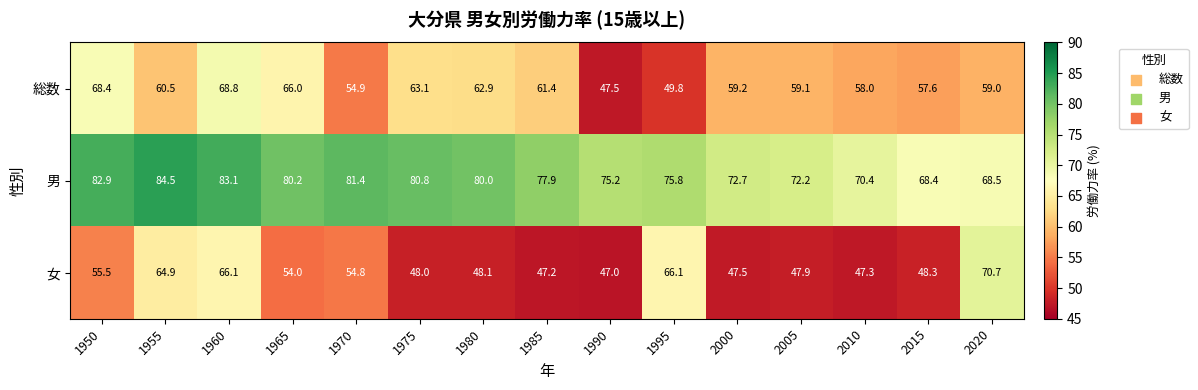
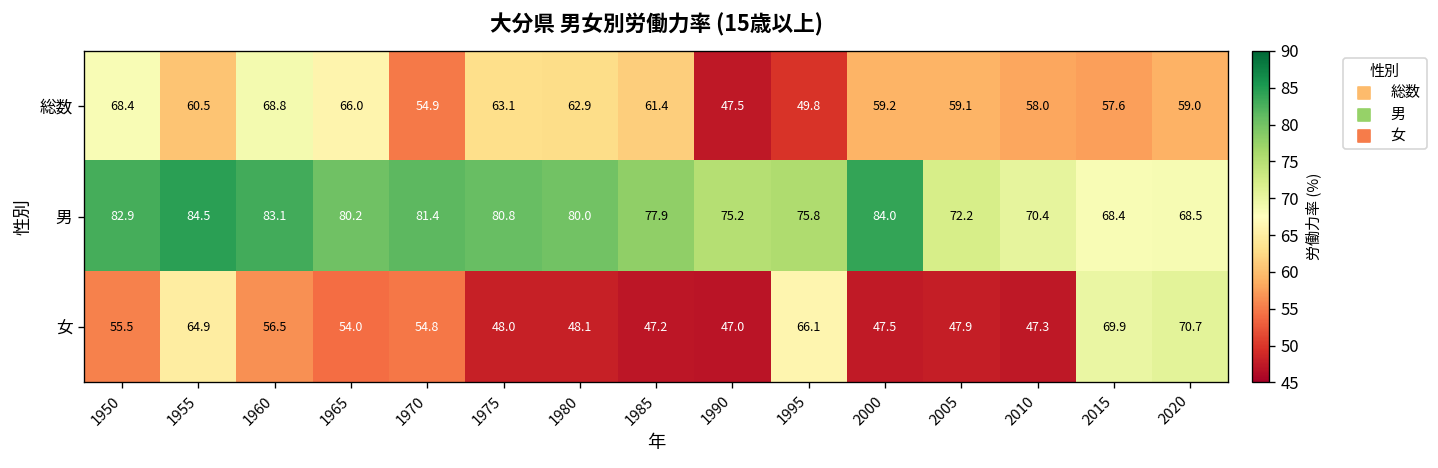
男, 2000: 72.7 -> 84.0
女, 1960: 66.1 -> 56.5
女, 2015: 48.3 -> 69.9
